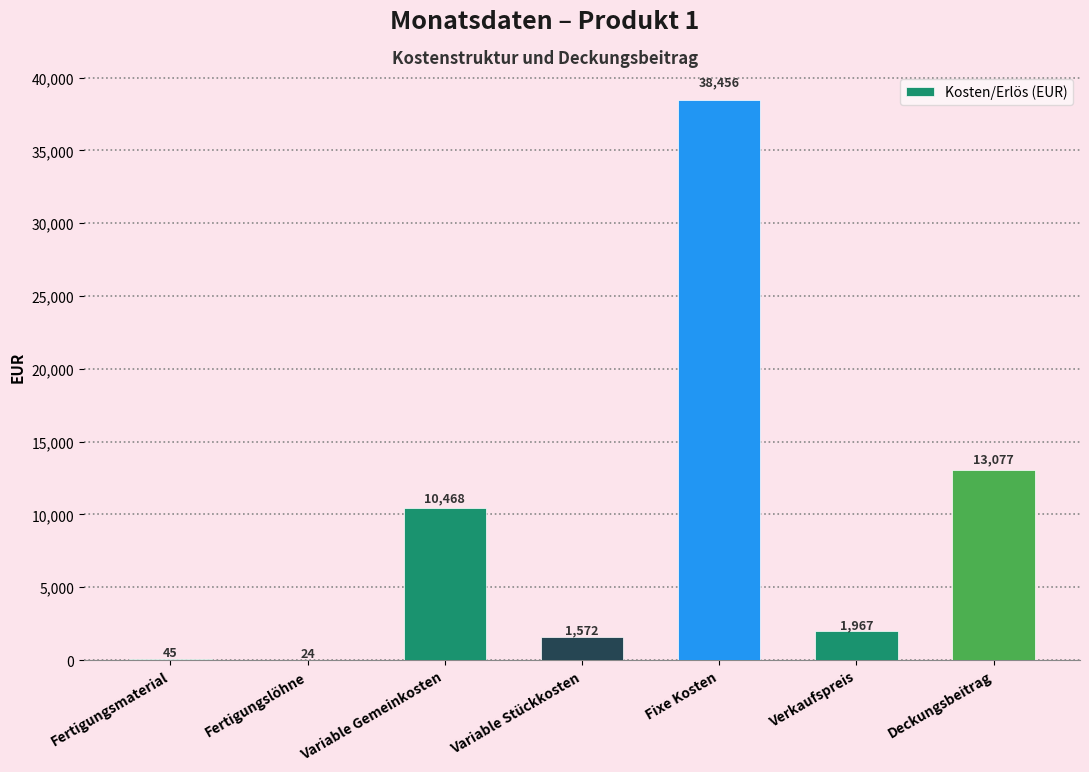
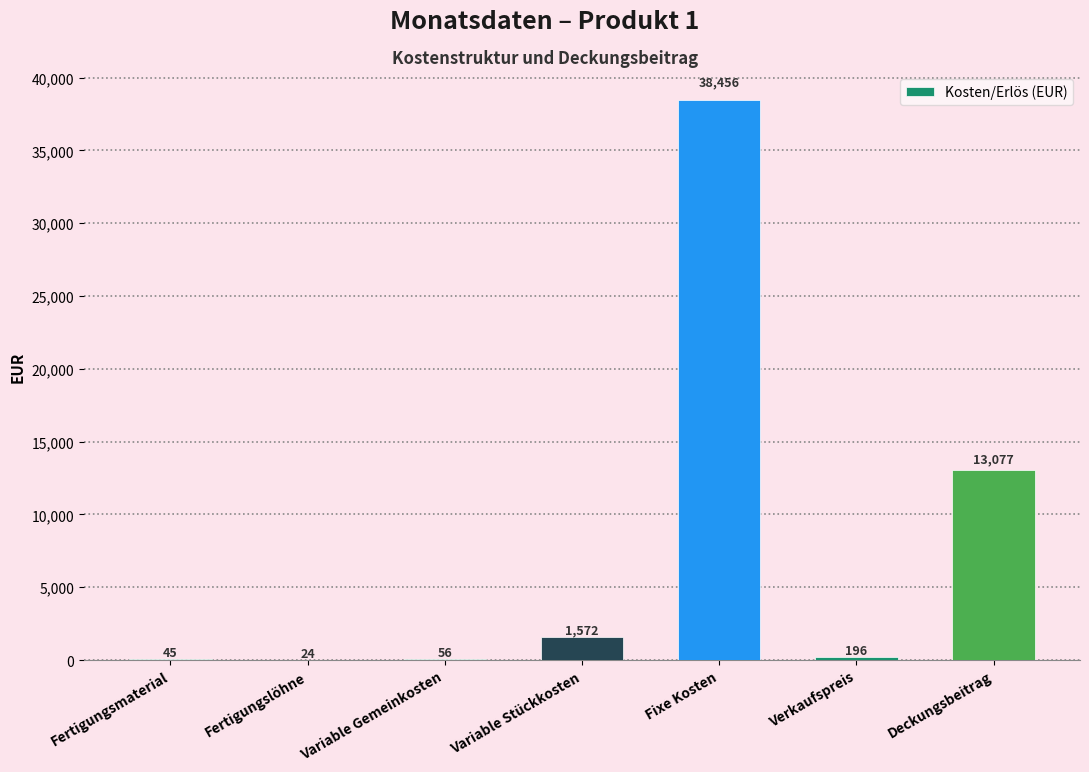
Variable Gemeinkosten: 10,468 -> 56
Verkaufspreis: 1,967 -> 196
